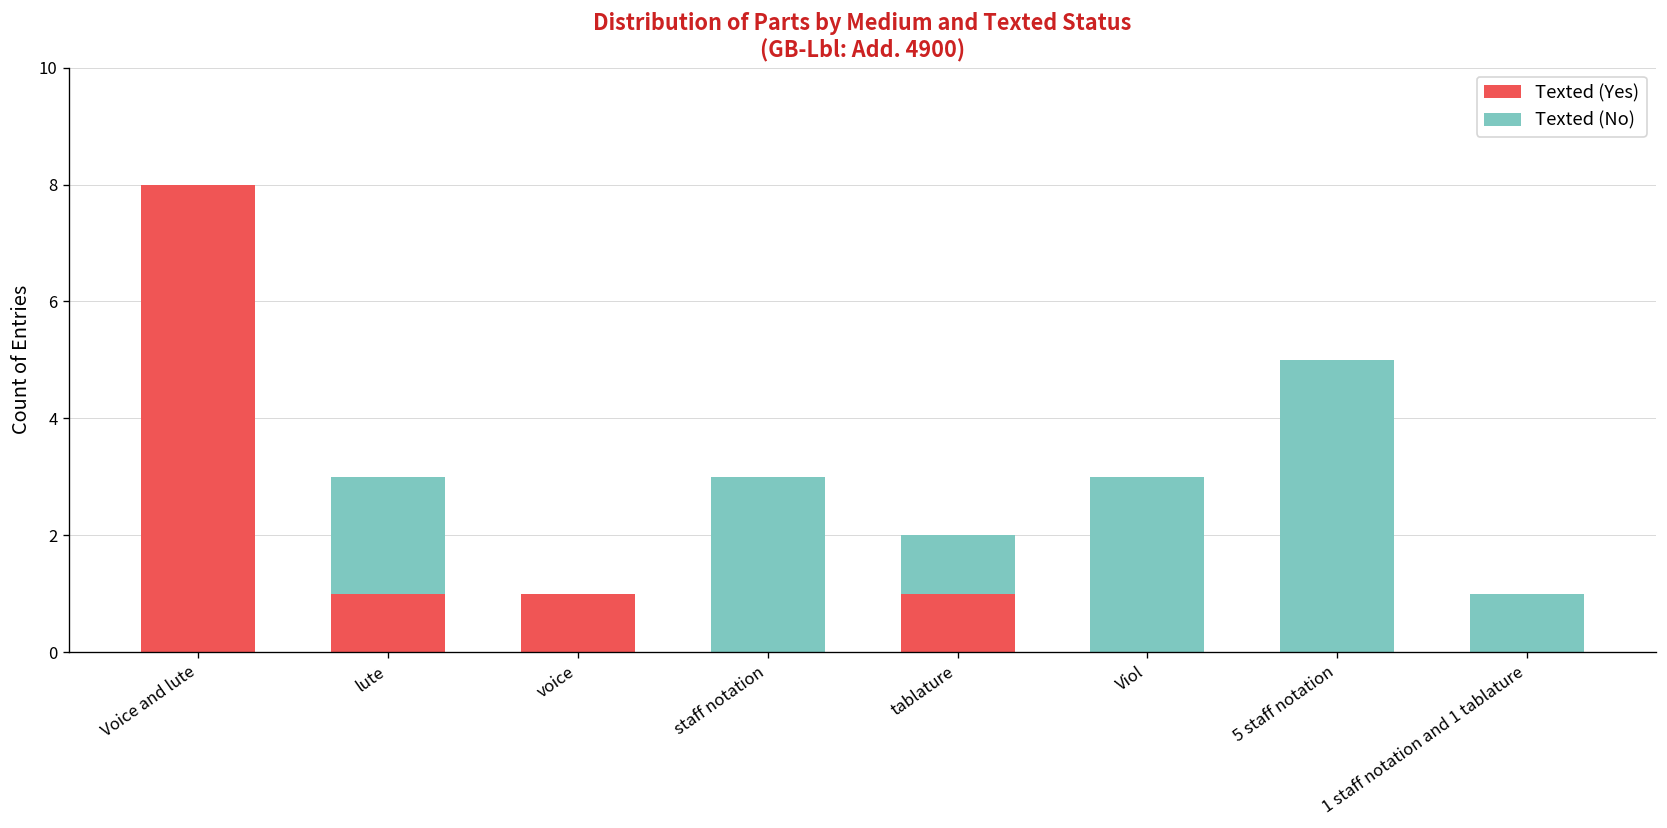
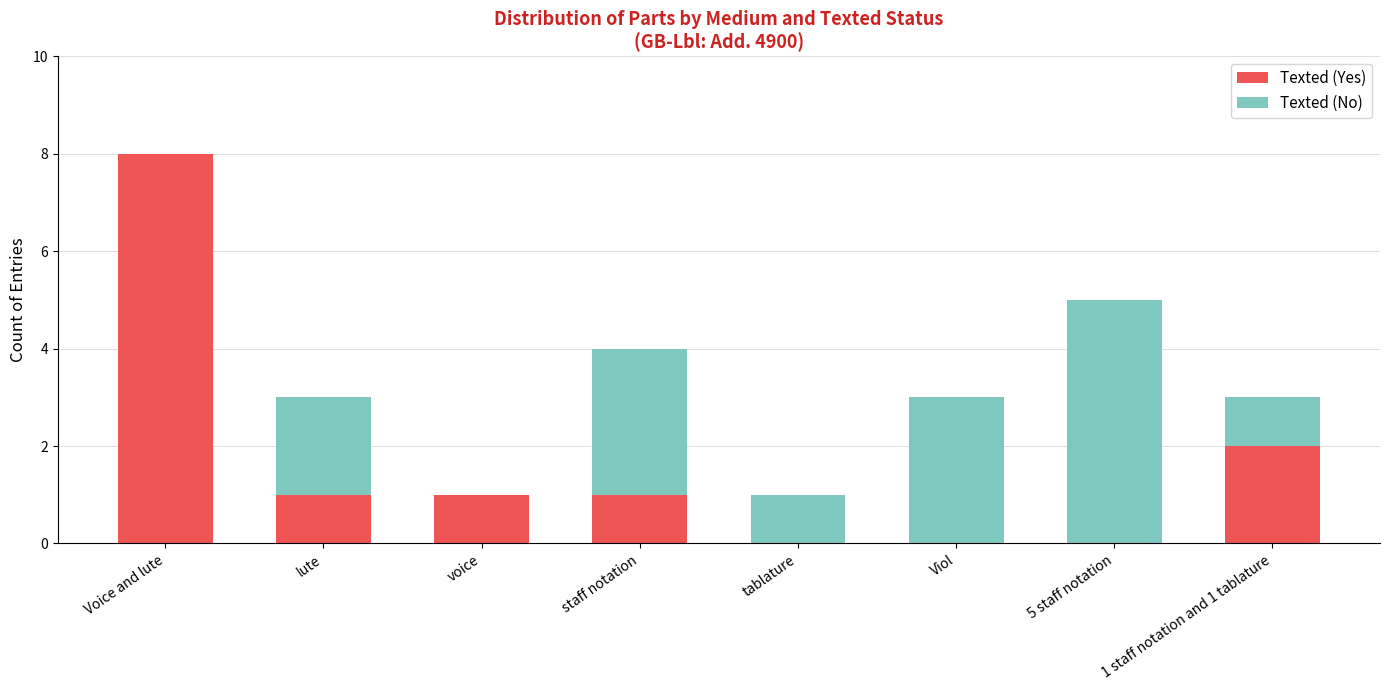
Texted (Yes), staff notation: 0 -> 1
Texted (Yes), tablature: 1 -> 0
Texted (Yes), 1 staff notation and 1 tablature: 0 -> 2
